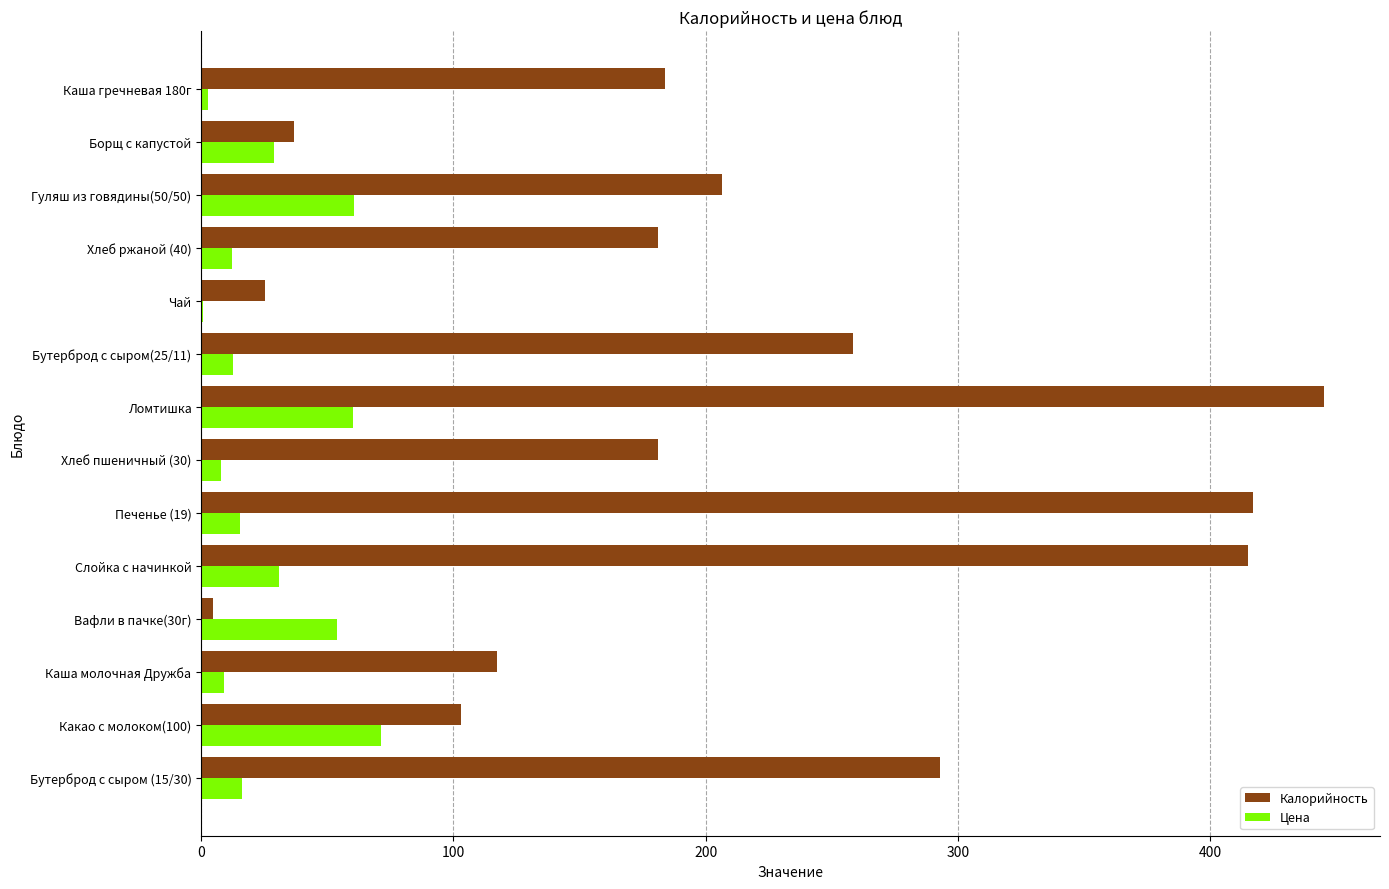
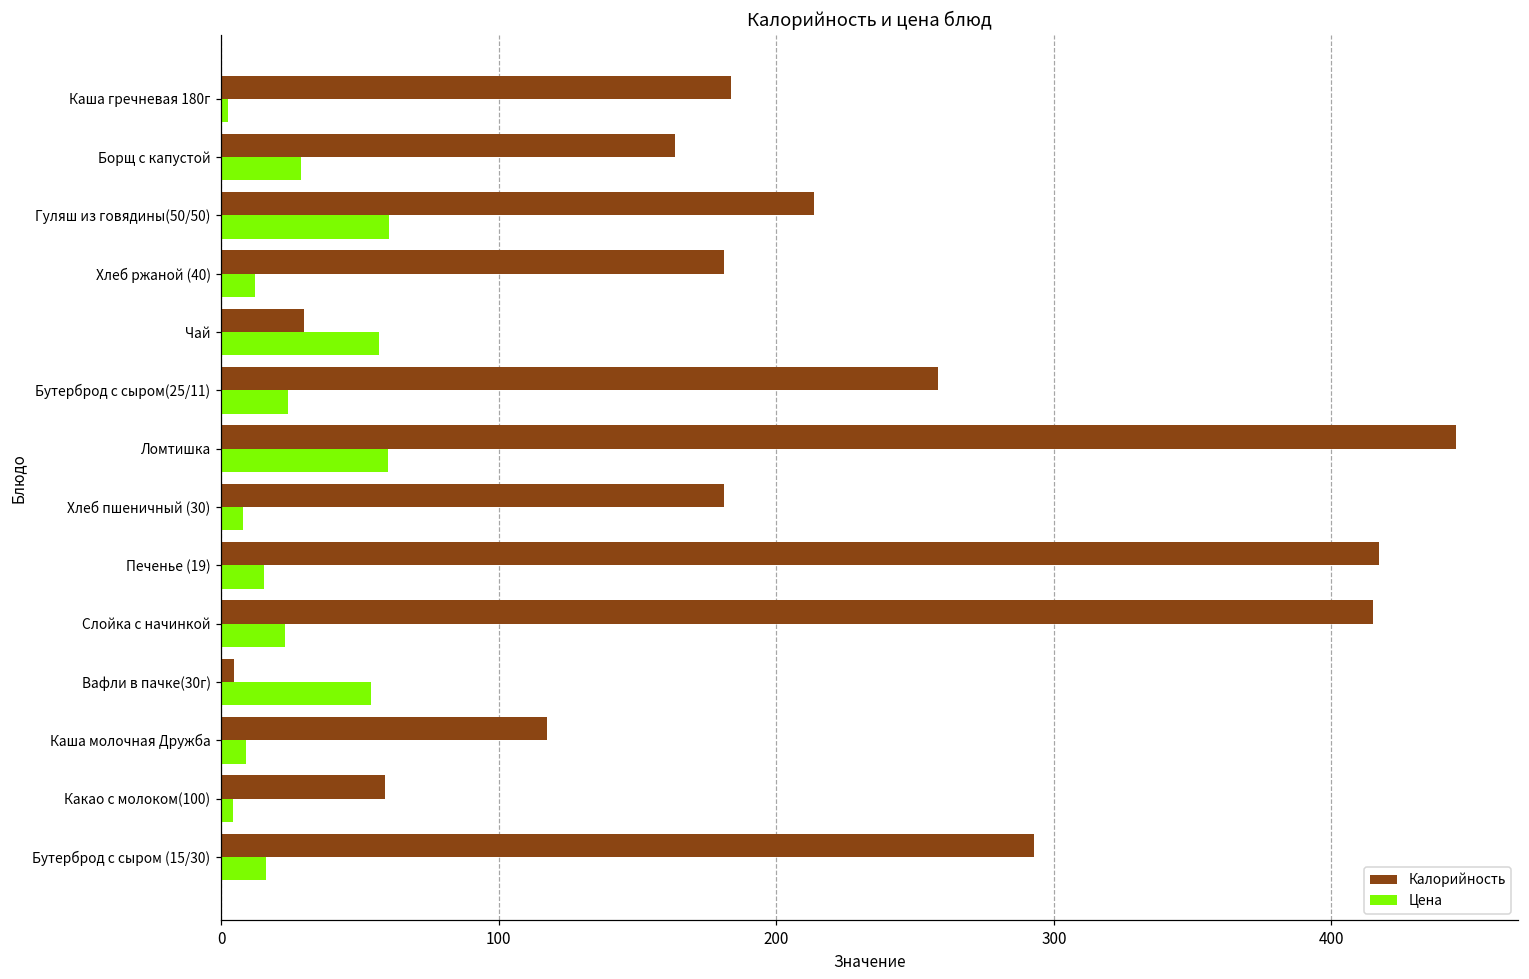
Калорийность, Борщ с капустой: 37 -> 164
Калорийность, Гуляш из говядины(50/50): 206 -> 214
Калорийность, Чай: 25 -> 30
Цена, Чай: 1 -> 57
Цена, Бутерброд с сыром(25/11): 13 -> 24
Цена, Слойка с начинкой: 31 -> 23
Калорийность, Какао с молоком(100): 103 -> 59
Цена, Какао с молоком(100): 71 -> 4
